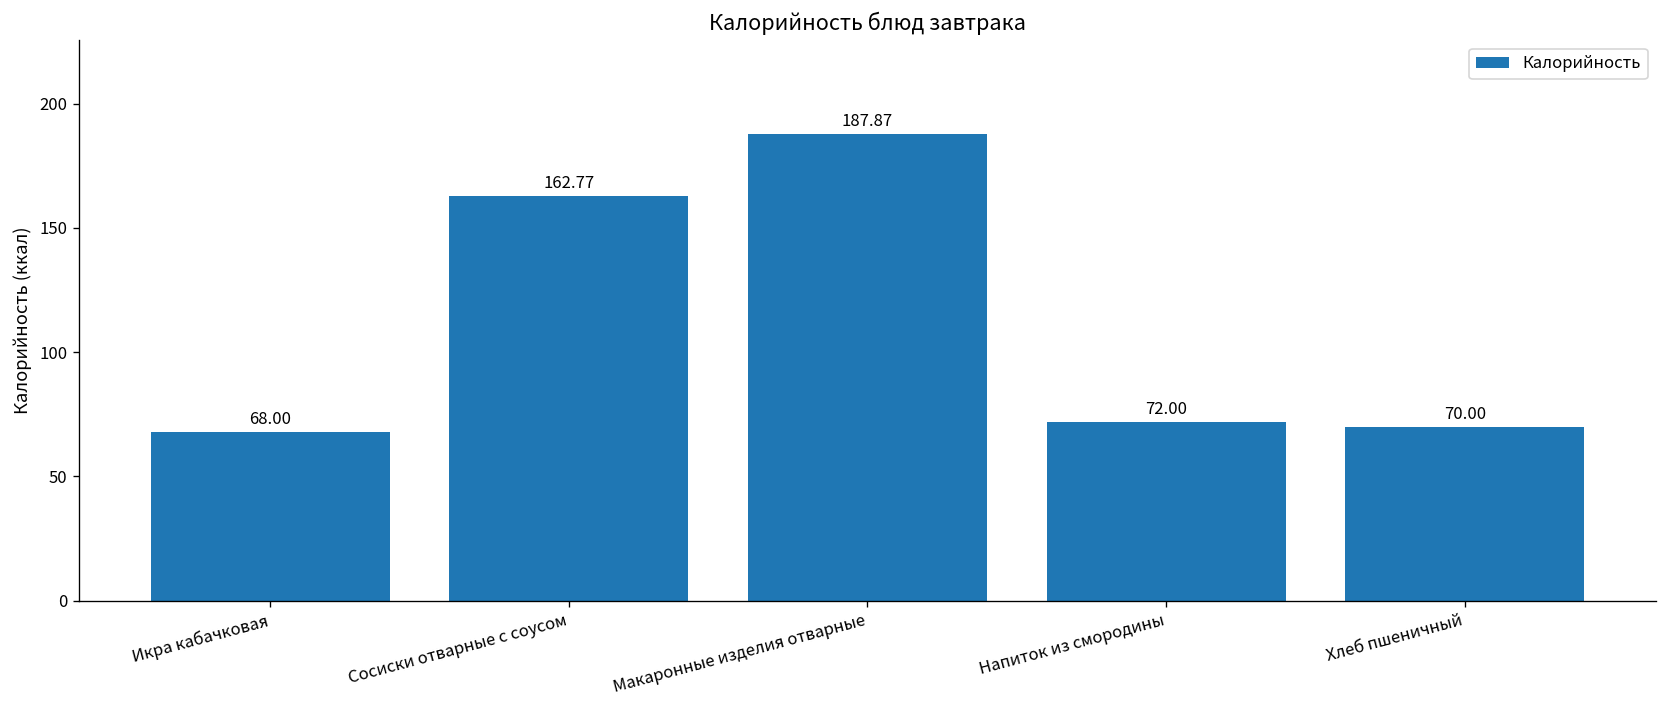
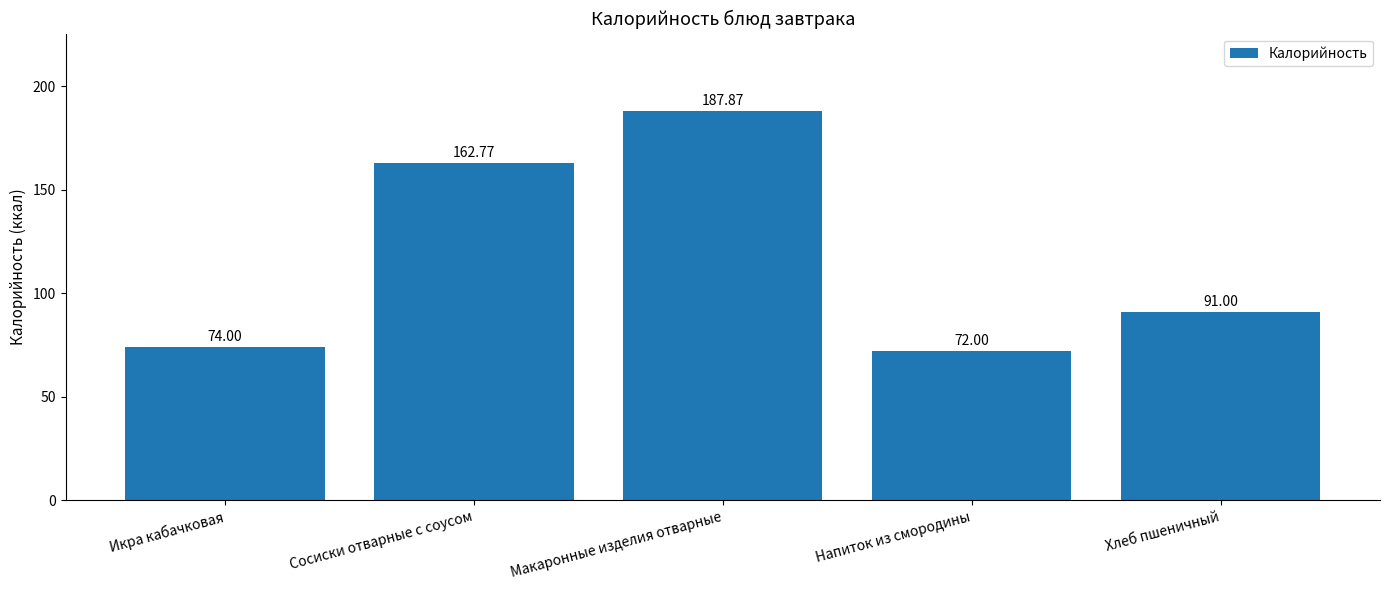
Икра кабачковая: 68.00 -> 74.00
Хлеб пшеничный: 70.00 -> 91.00
